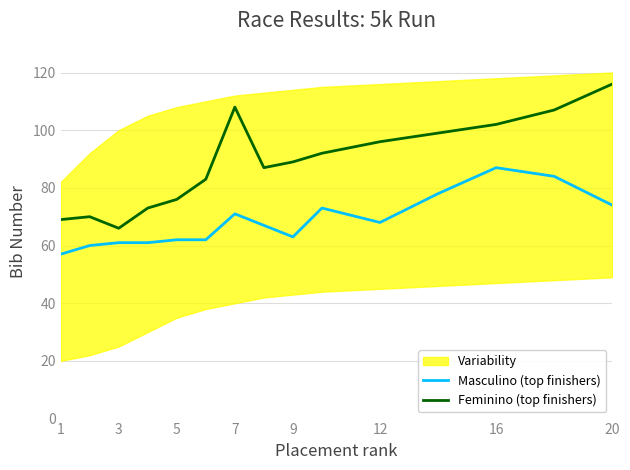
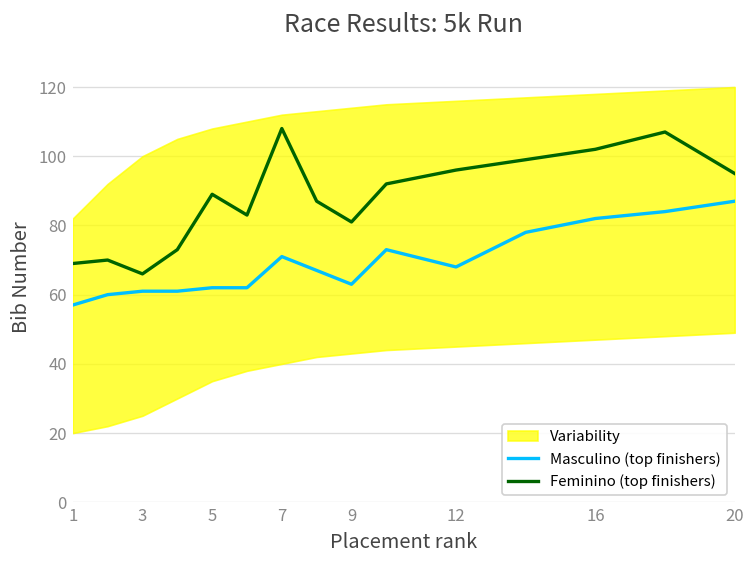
Feminino (top finishers), 5: 76 -> 89
Feminino (top finishers), 9: 89 -> 81
Masculino (top finishers), 16: 87 -> 82
Masculino (top finishers), 20: 74 -> 87
Feminino (top finishers), 20: 116 -> 95
